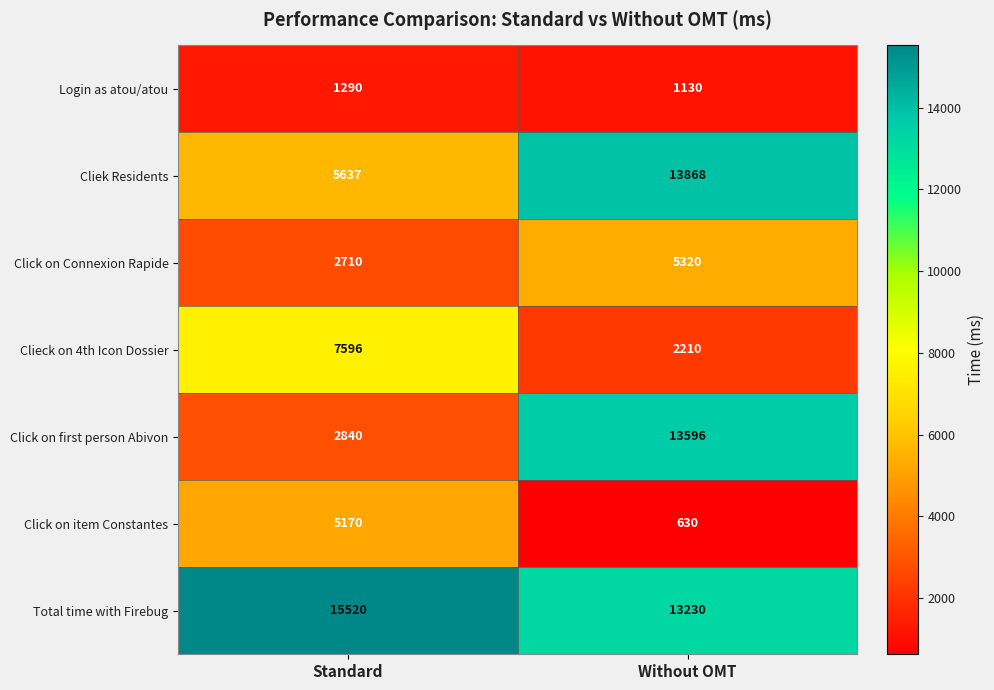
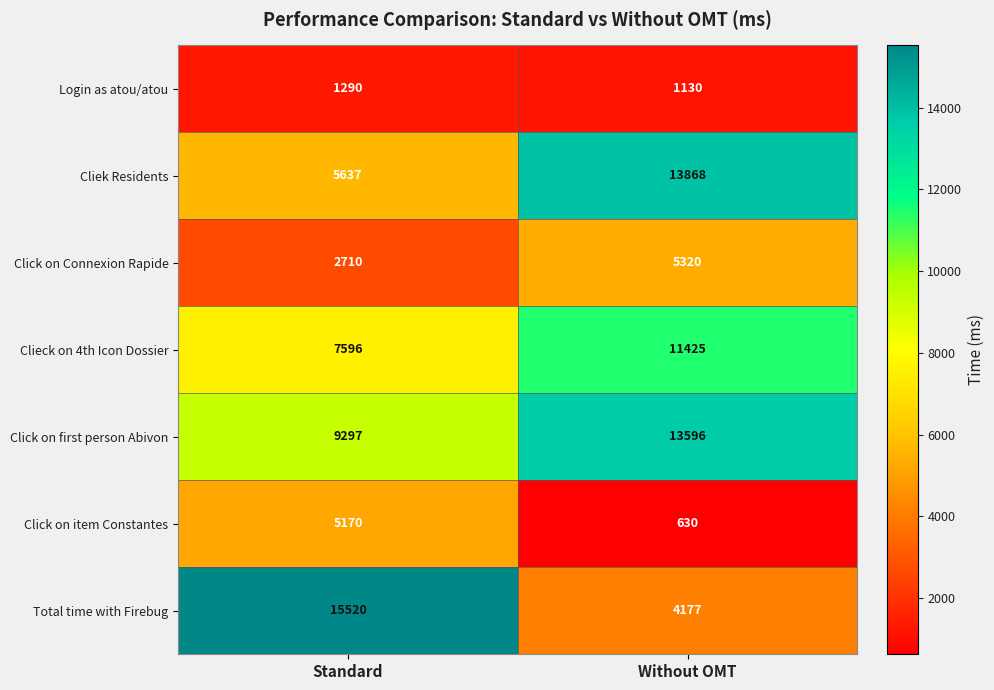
Clieck on 4th Icon Dossier, Without OMT: 2210 -> 11425
Click on first person Abivon, Standard: 2840 -> 9297
Total time with Firebug, Without OMT: 13230 -> 4177
